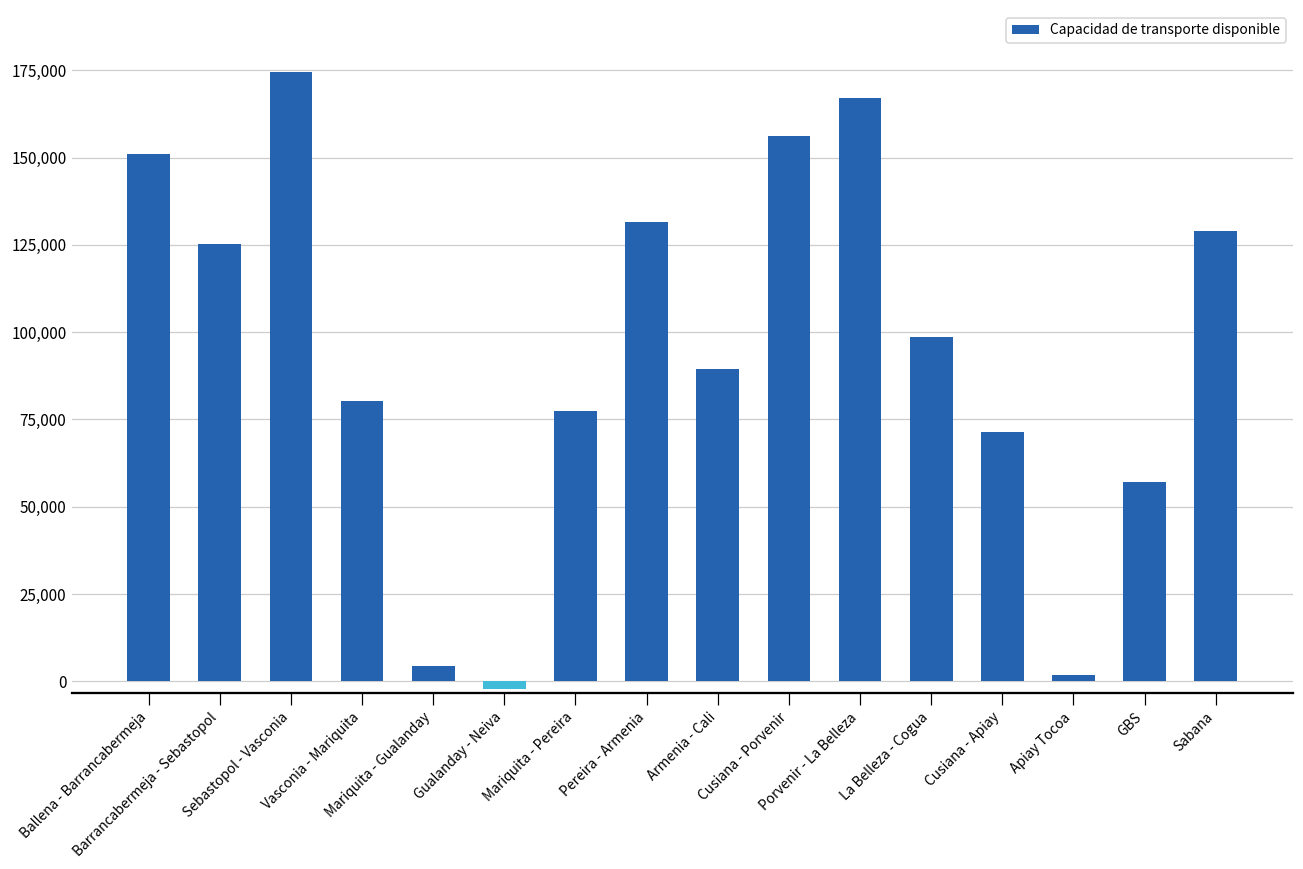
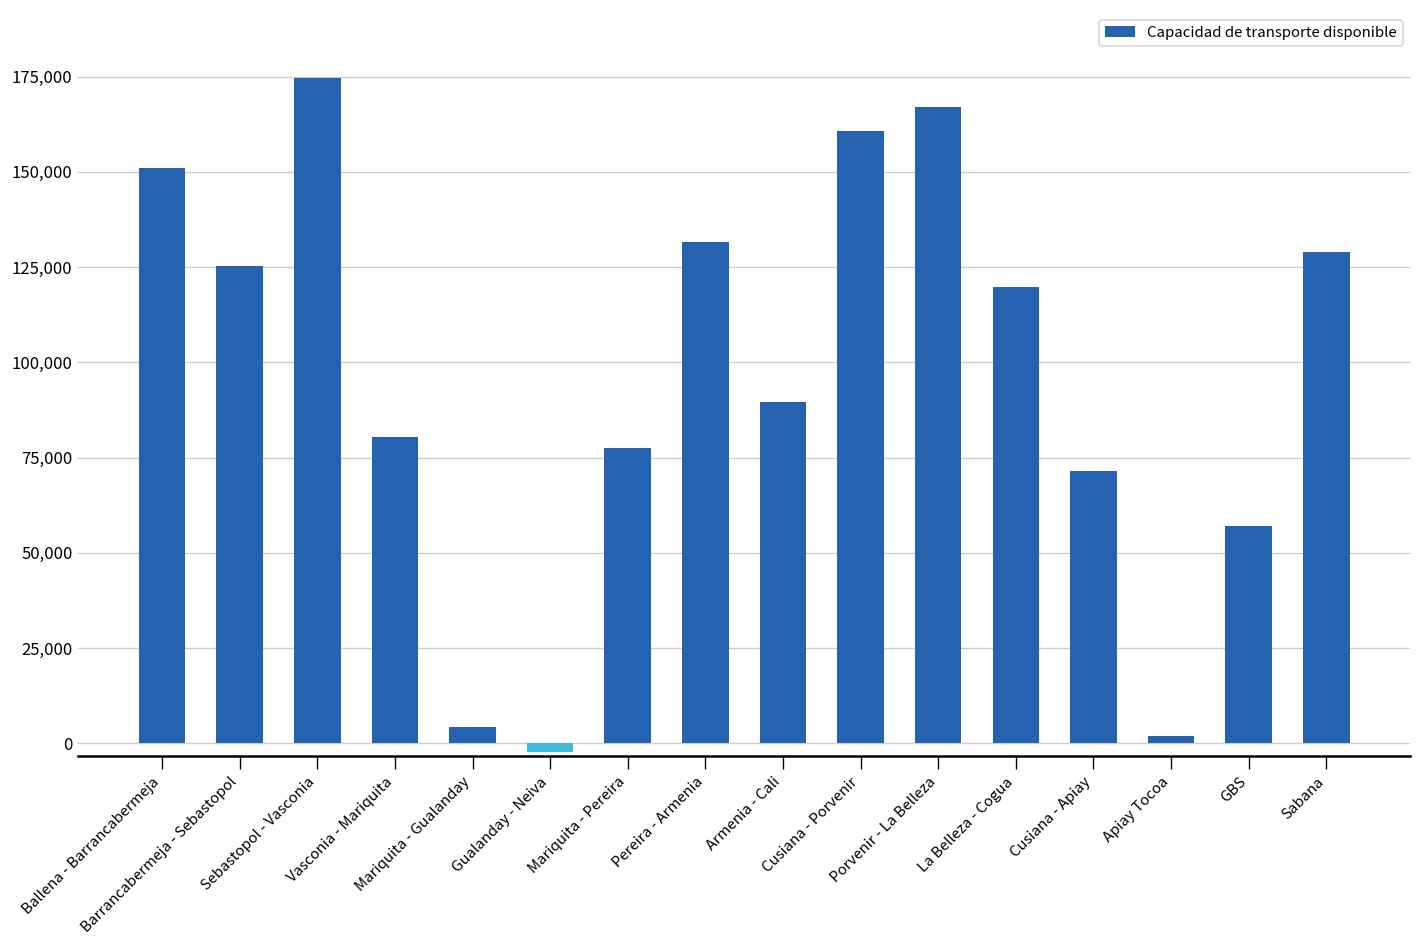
Cusiana - Porvenir: 156,000 -> 161,000
La Belleza - Cogua: 99,000 -> 120,000
